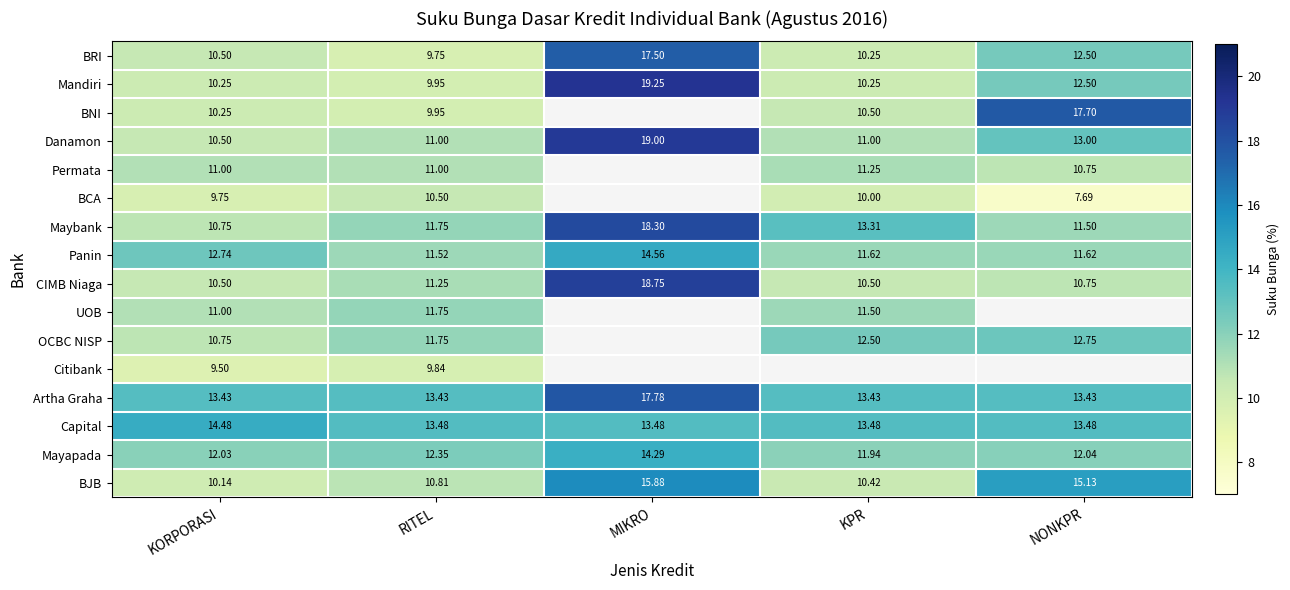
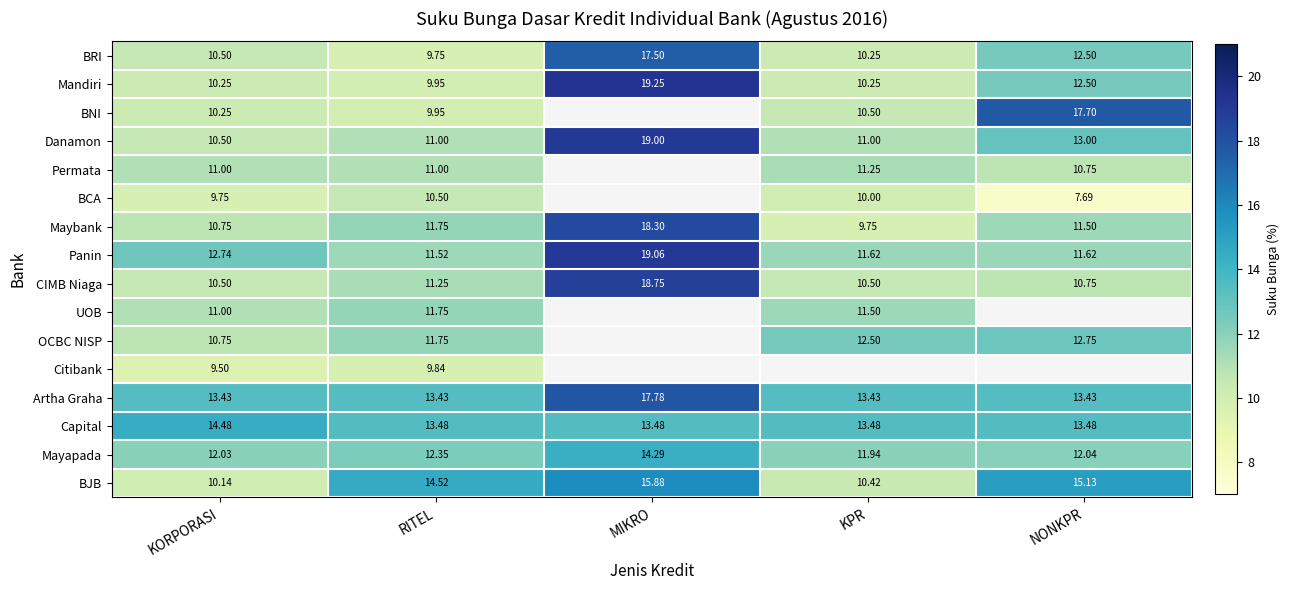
Maybank, KPR: 13.31 -> 9.75
Panin, MIKRO: 14.56 -> 19.06
BJB, RITEL: 10.81 -> 14.52
